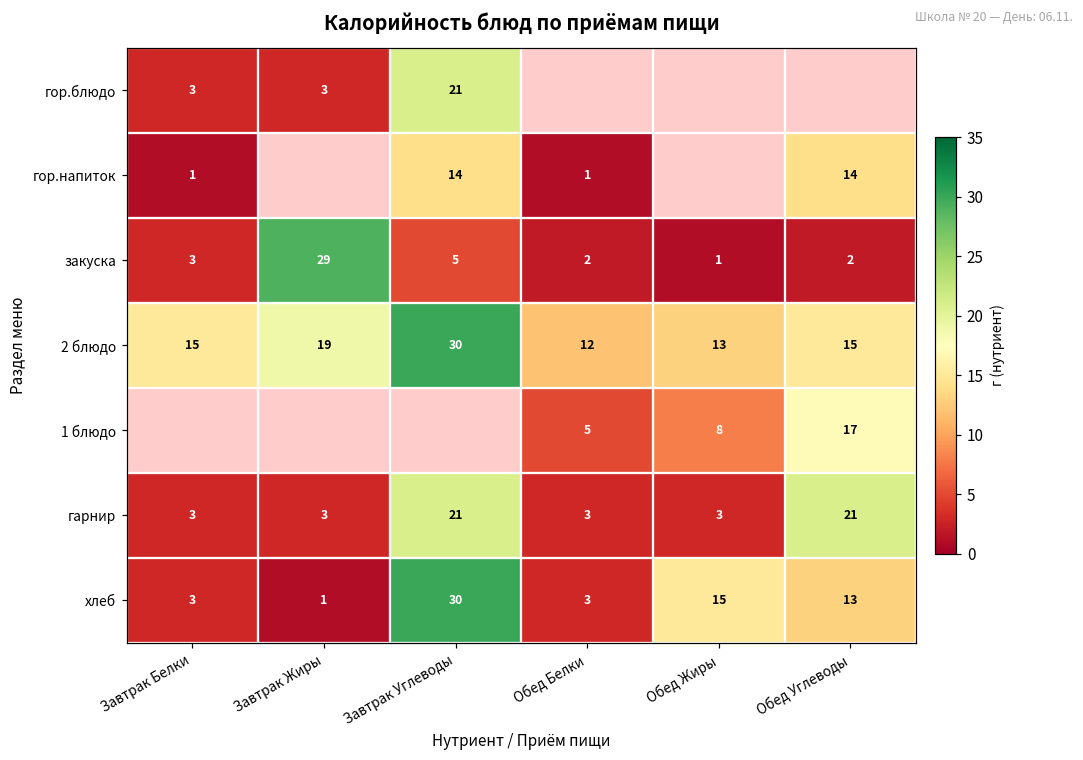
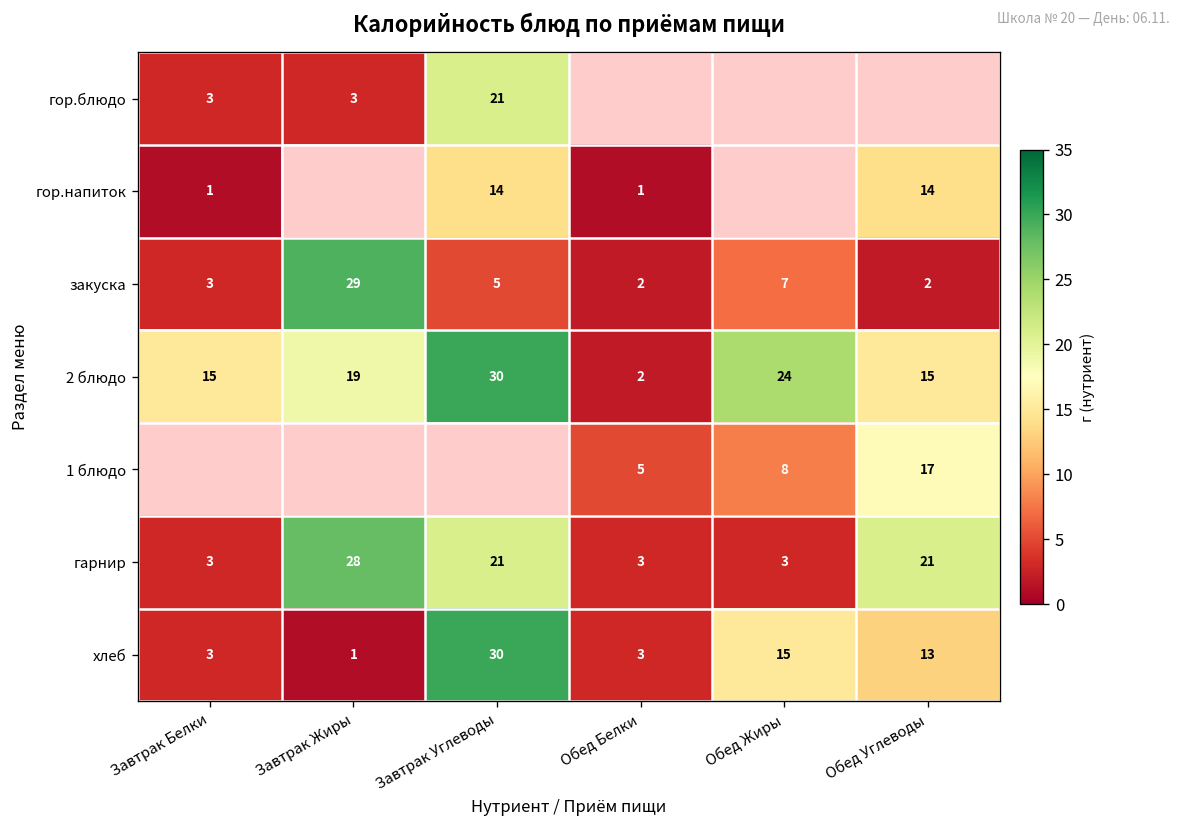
закуска, Обед Жиры: 1 -> 7
2 блюдо, Обед Белки: 12 -> 2
2 блюдо, Обед Жиры: 13 -> 24
гарнир, Завтрак Жиры: 3 -> 28
